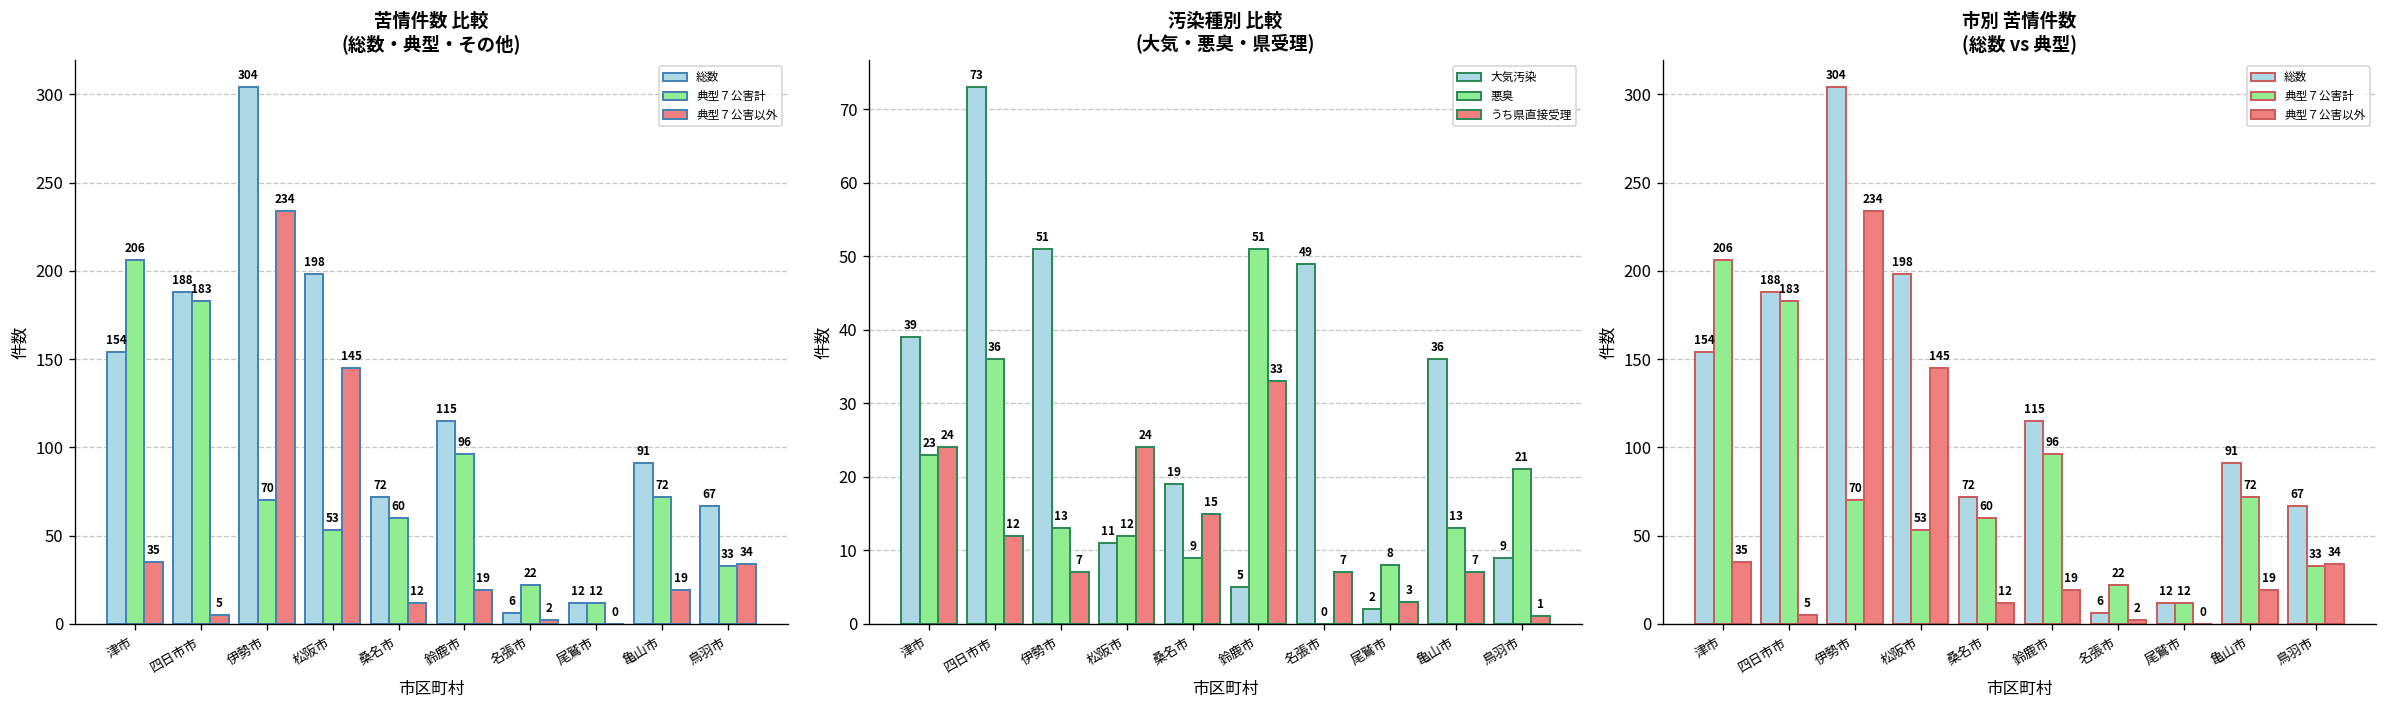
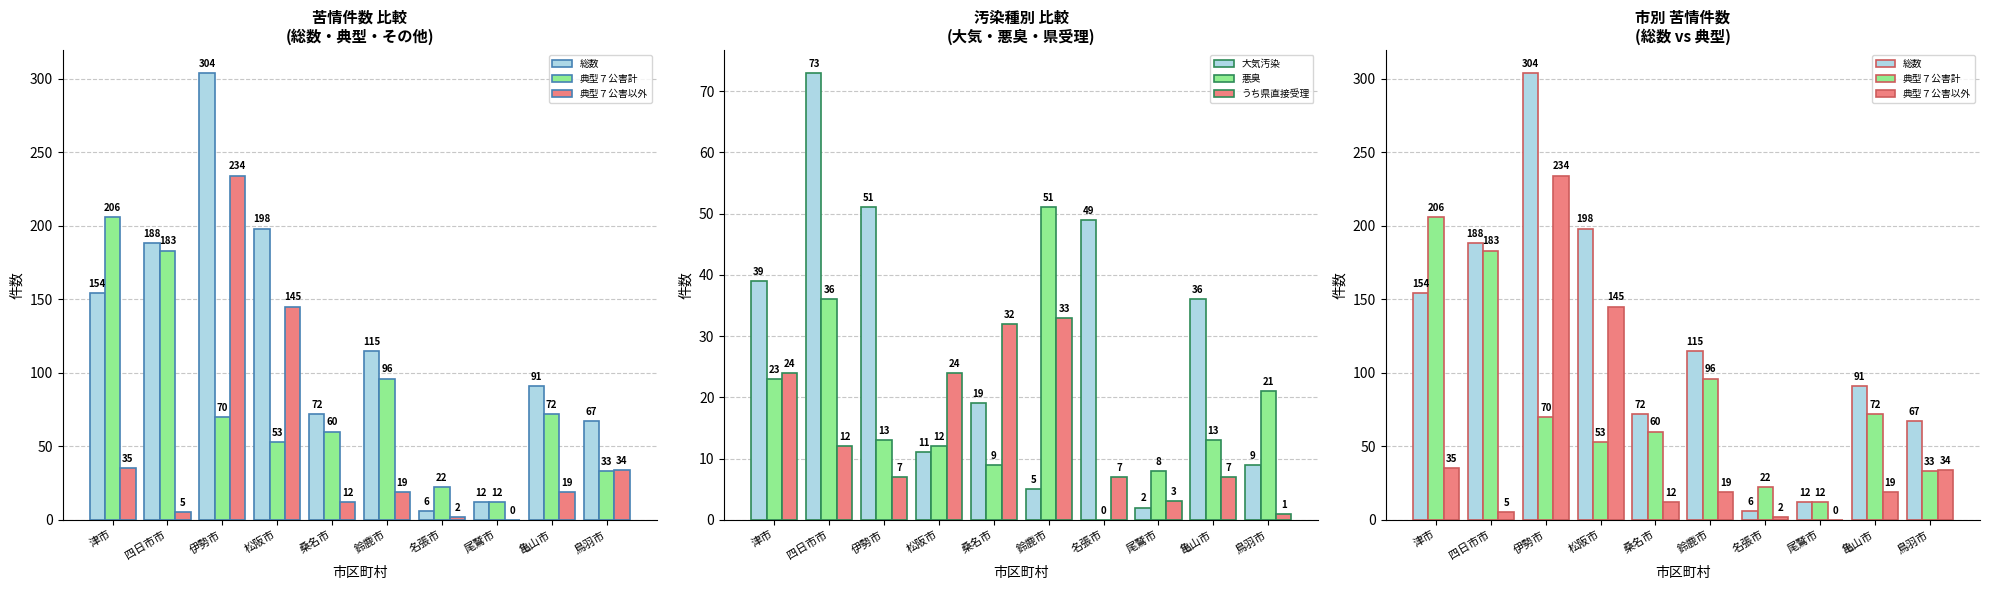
汚染種別 比較 (大気・悪臭・県受理), うち県直接受理, 桑名市: 15 -> 32
